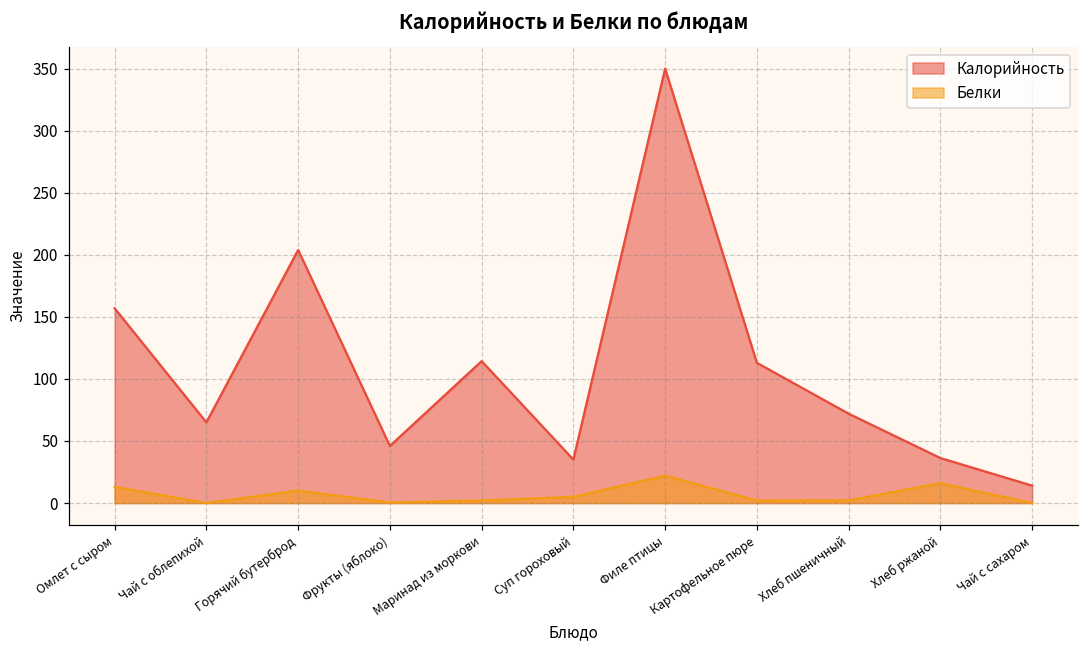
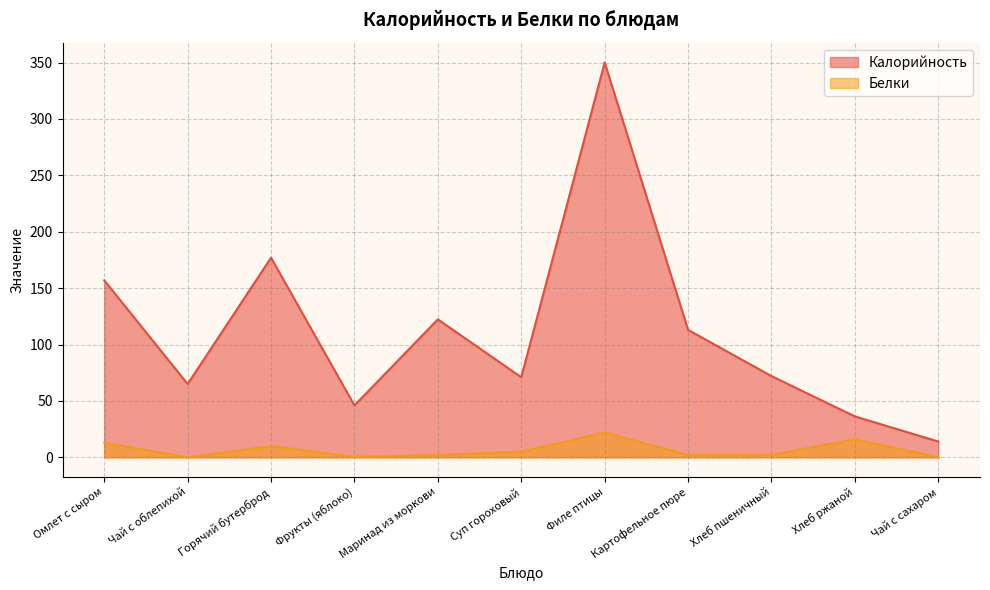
Калорийность, Горячий бутерброд: 204 -> 177
Калорийность, Маринад из моркови: 114 -> 122
Калорийность, Суп гороховый: 35 -> 71
